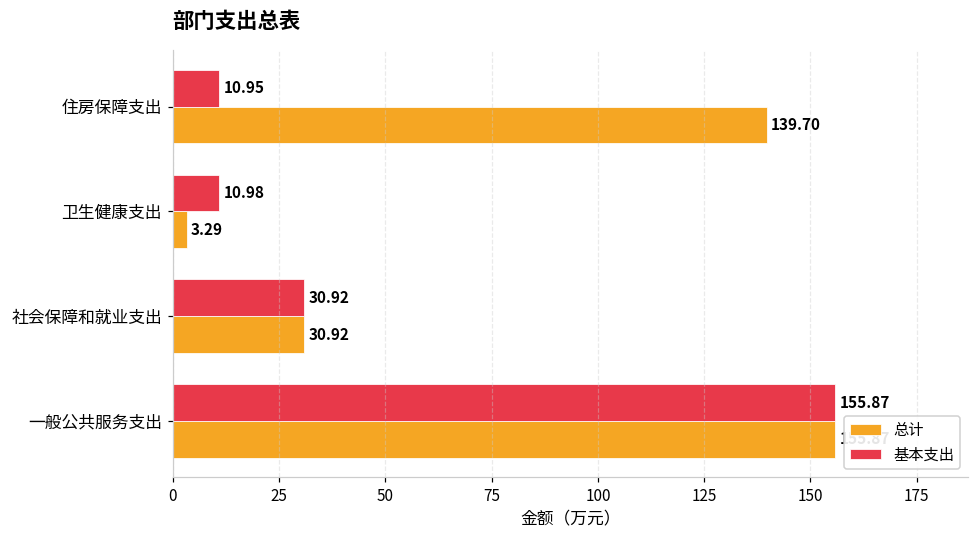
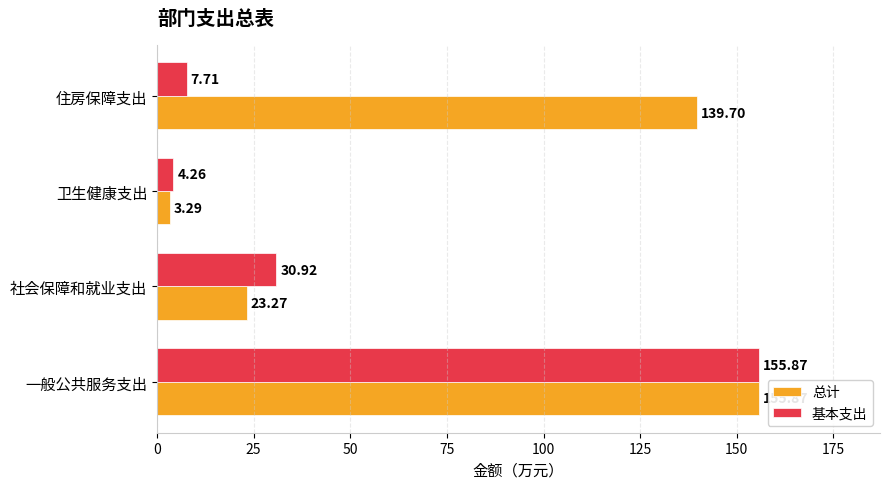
基本支出, 住房保障支出: 10.95 -> 7.71
基本支出, 卫生健康支出: 10.98 -> 4.26
总计, 社会保障和就业支出: 30.92 -> 23.27
